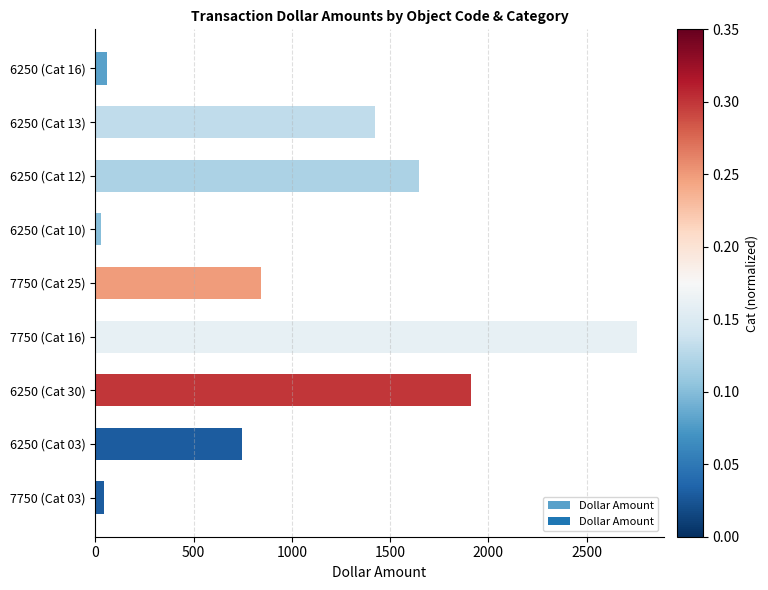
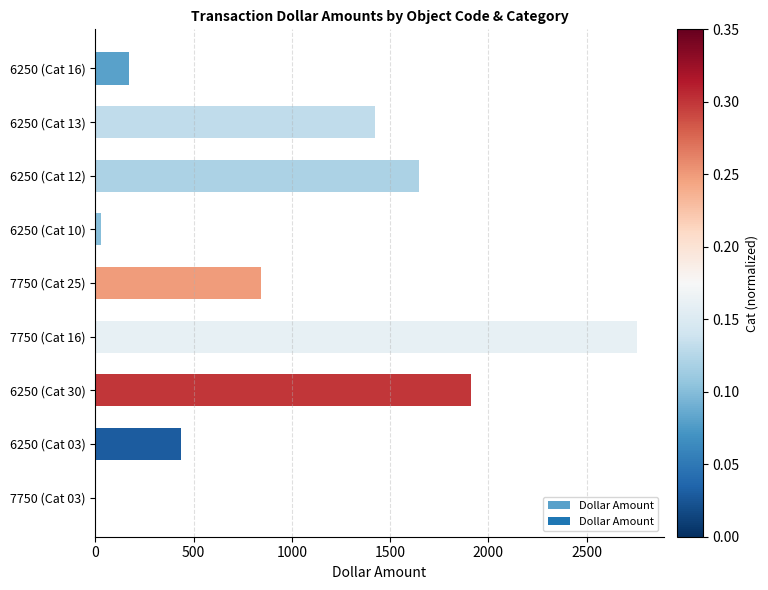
6250 (Cat 16): 60 -> 170
6250 (Cat 03): 750 -> 430
7750 (Cat 03): 40 -> 0
